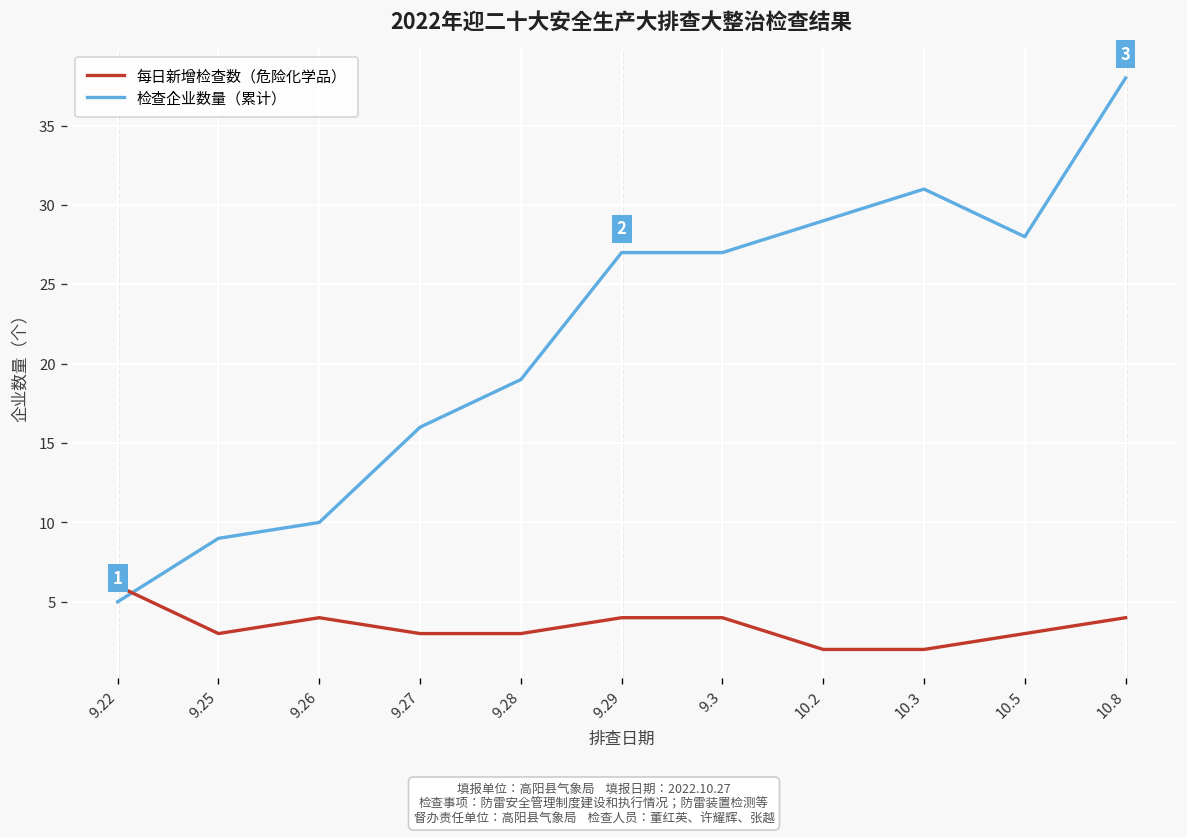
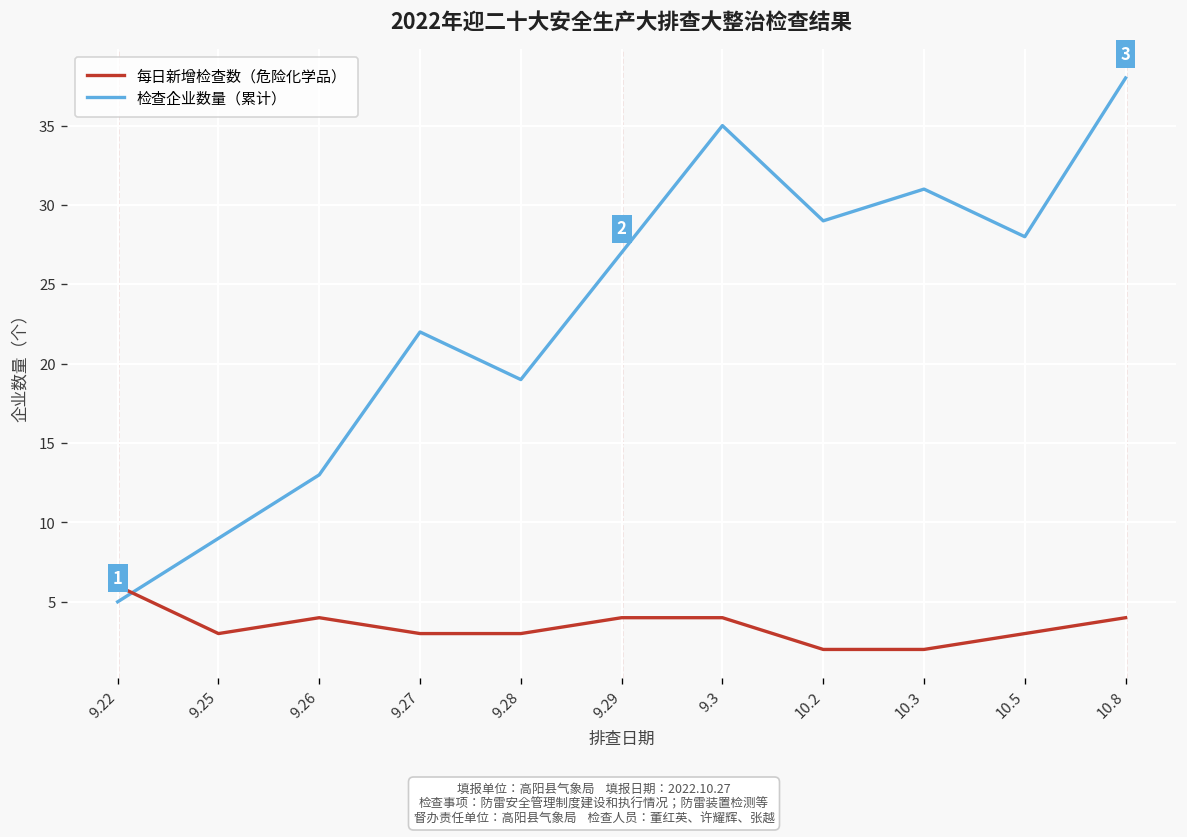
检查企业数量（累计）, 9.26: 10 -> 13
检查企业数量（累计）, 9.27: 16 -> 22
检查企业数量（累计）, 9.3: 27 -> 35
